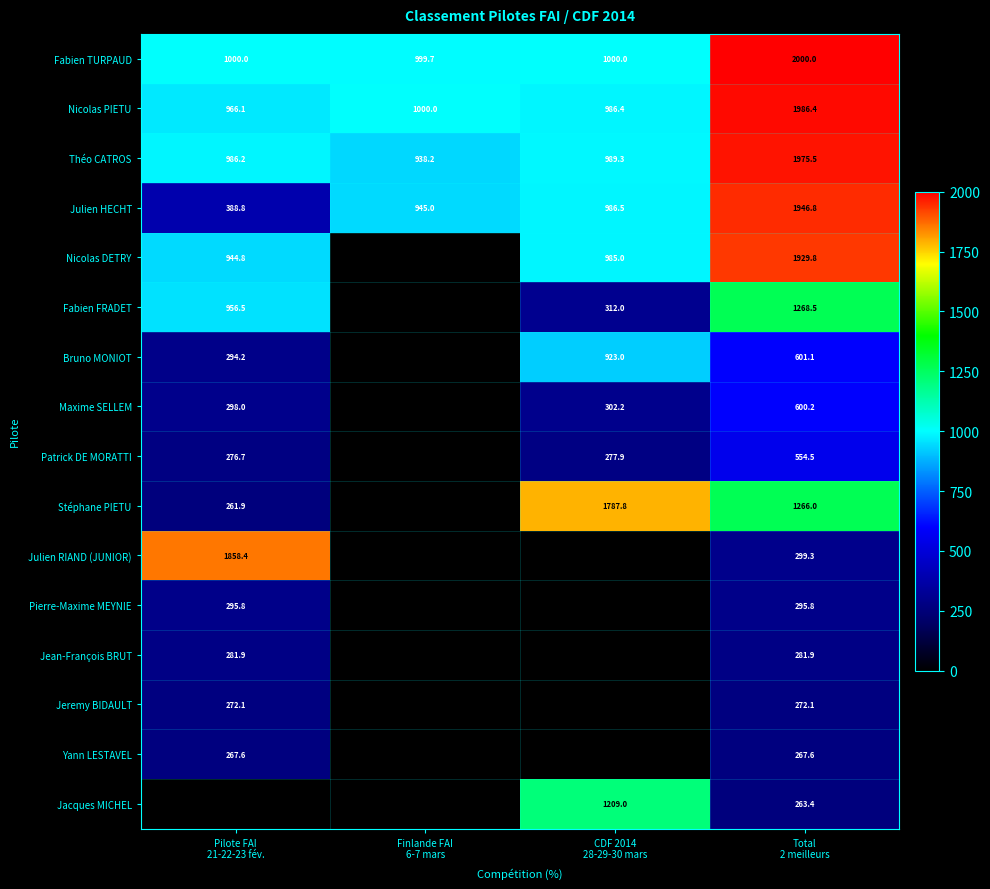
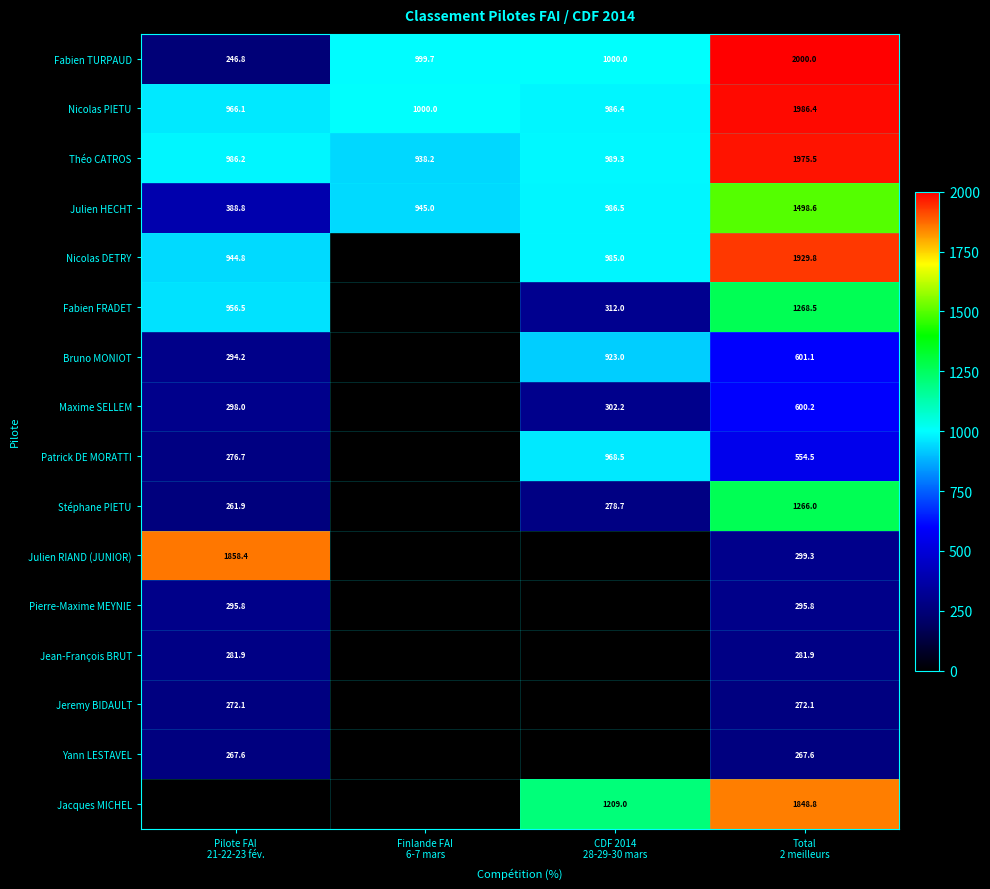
Fabien TURPAUD, Pilote FAI 21-22-23 fév.: 1000.0 -> 246.8
Julien HECHT, Total 2 meilleurs: 1946.8 -> 1498.6
Patrick DE MORATTI, CDF 2014 28-29-30 mars: 277.9 -> 968.5
Stéphane PIETU, CDF 2014 28-29-30 mars: 1787.8 -> 278.7
Jacques MICHEL, Total 2 meilleurs: 263.4 -> 1848.8
